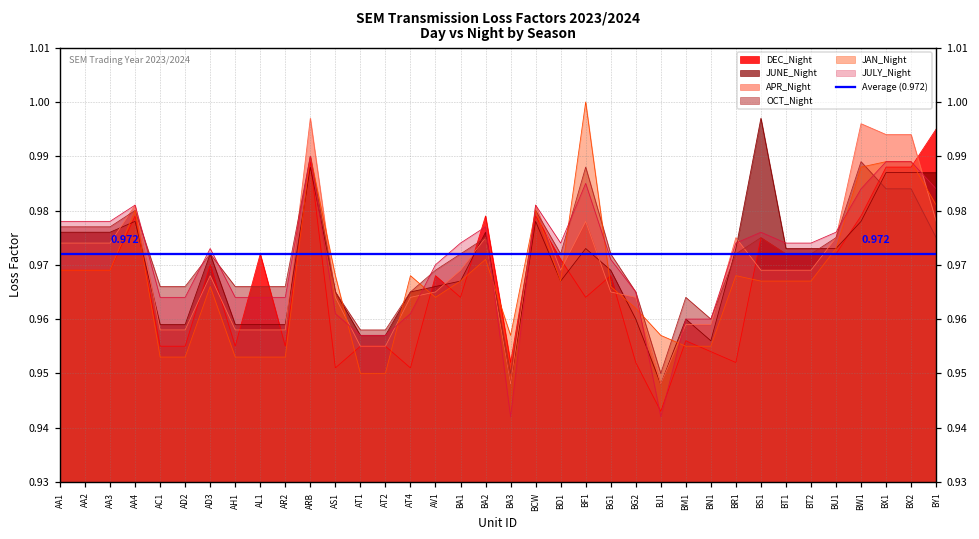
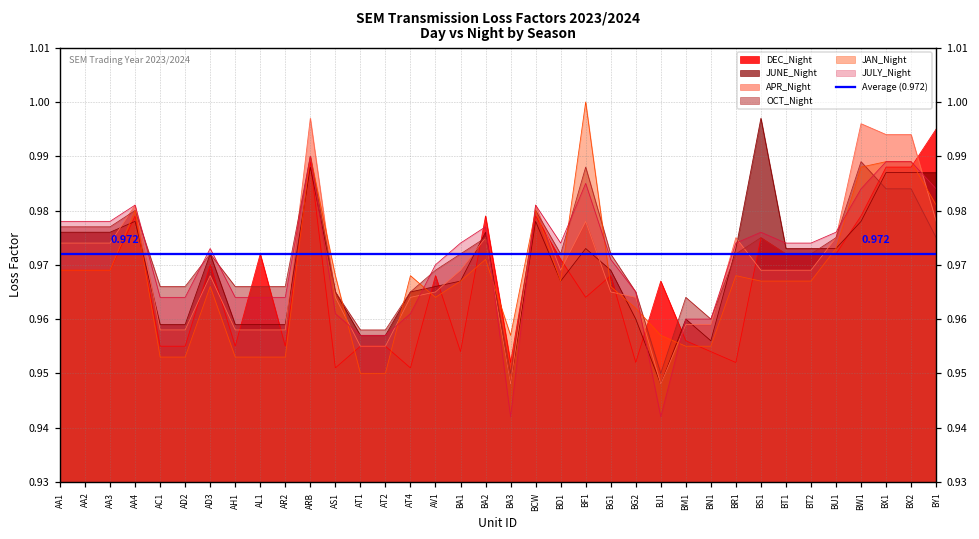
DEC_Night, BA1: 0.964 -> 0.954
DEC_Night, BJ1: 0.943 -> 0.967
